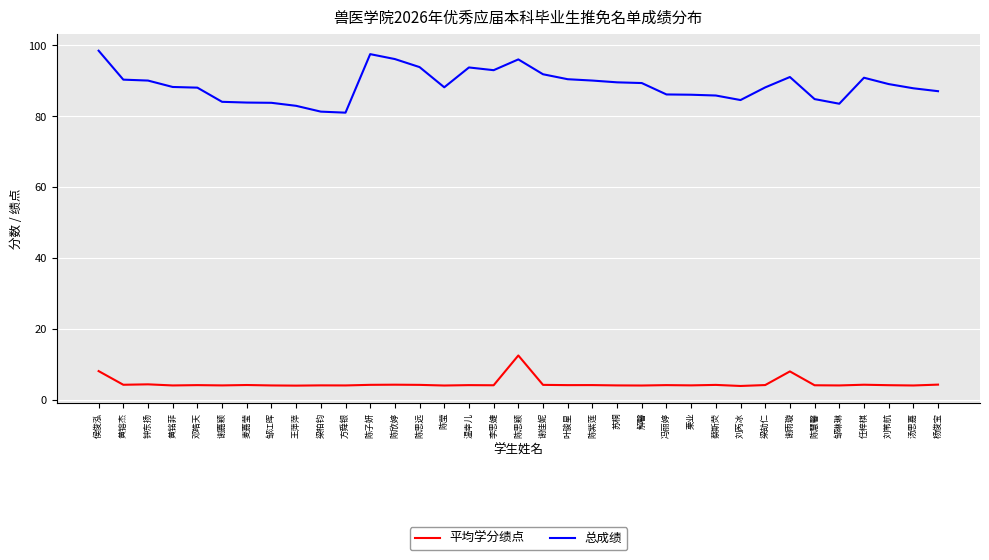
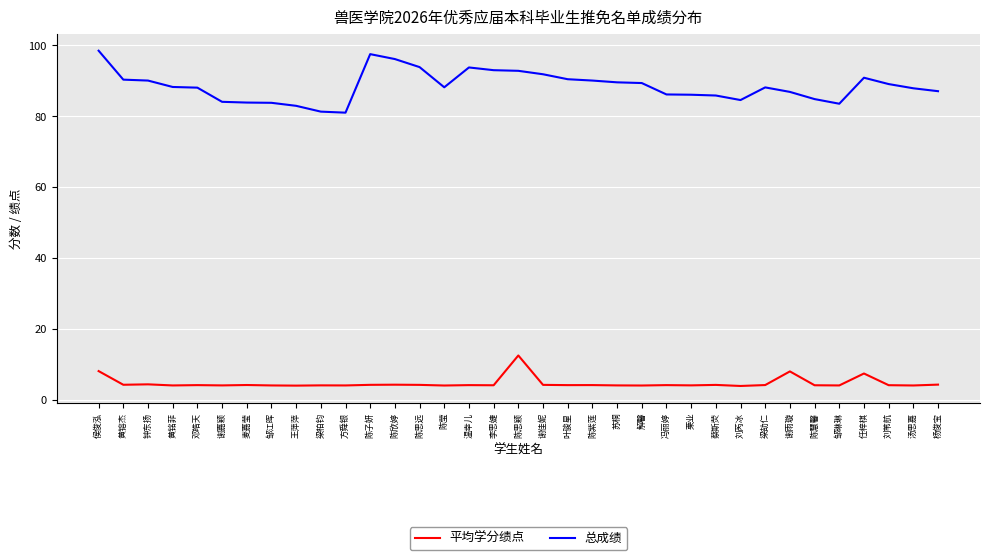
总成绩, 陈思颖: 96 -> 93
总成绩, 谢雨璇: 91 -> 87
平均学分绩点, 任梓棋: 4 -> 7
